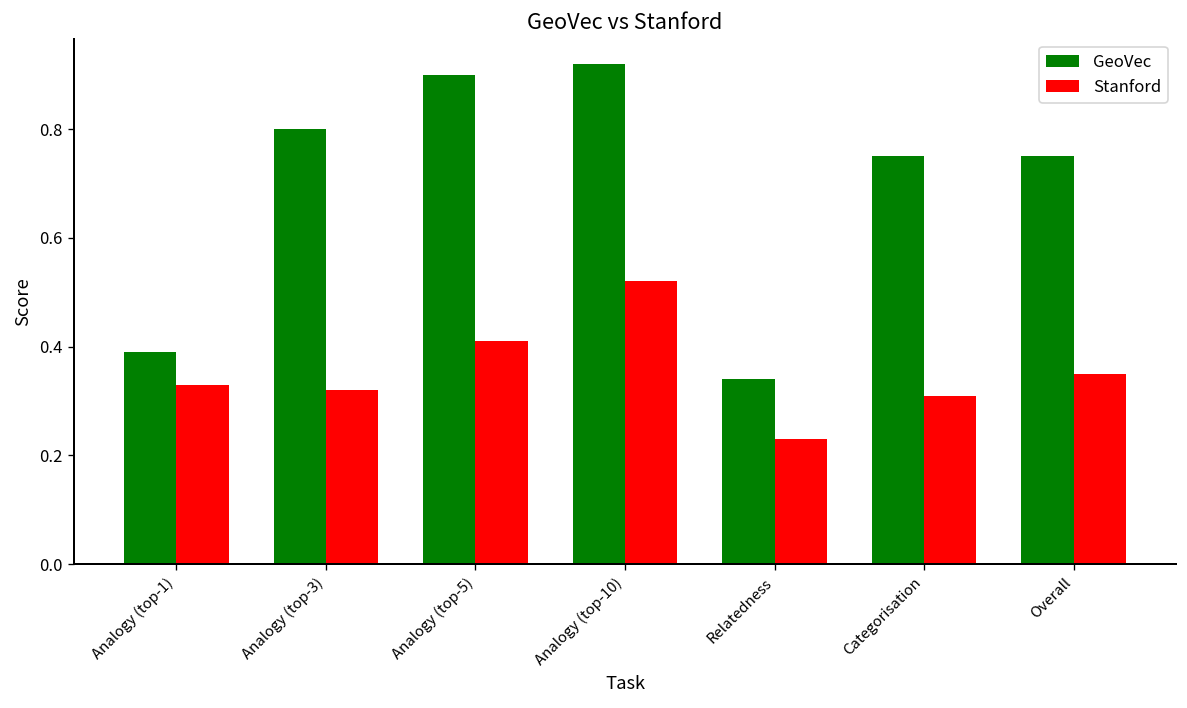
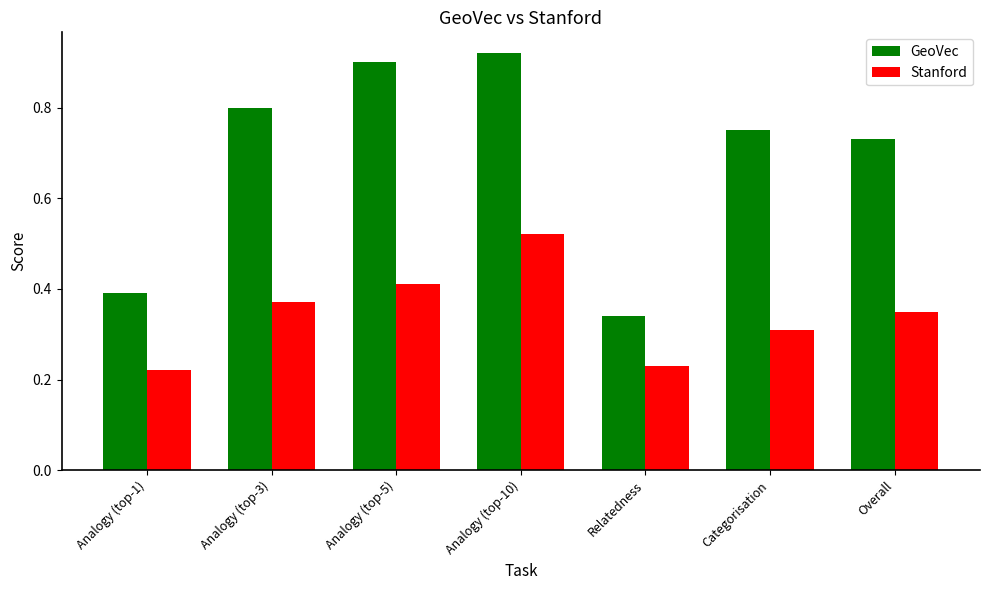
Stanford, Analogy (top-1): 0.33 -> 0.22
Stanford, Analogy (top-3): 0.32 -> 0.37
GeoVec, Overall: 0.75 -> 0.73
